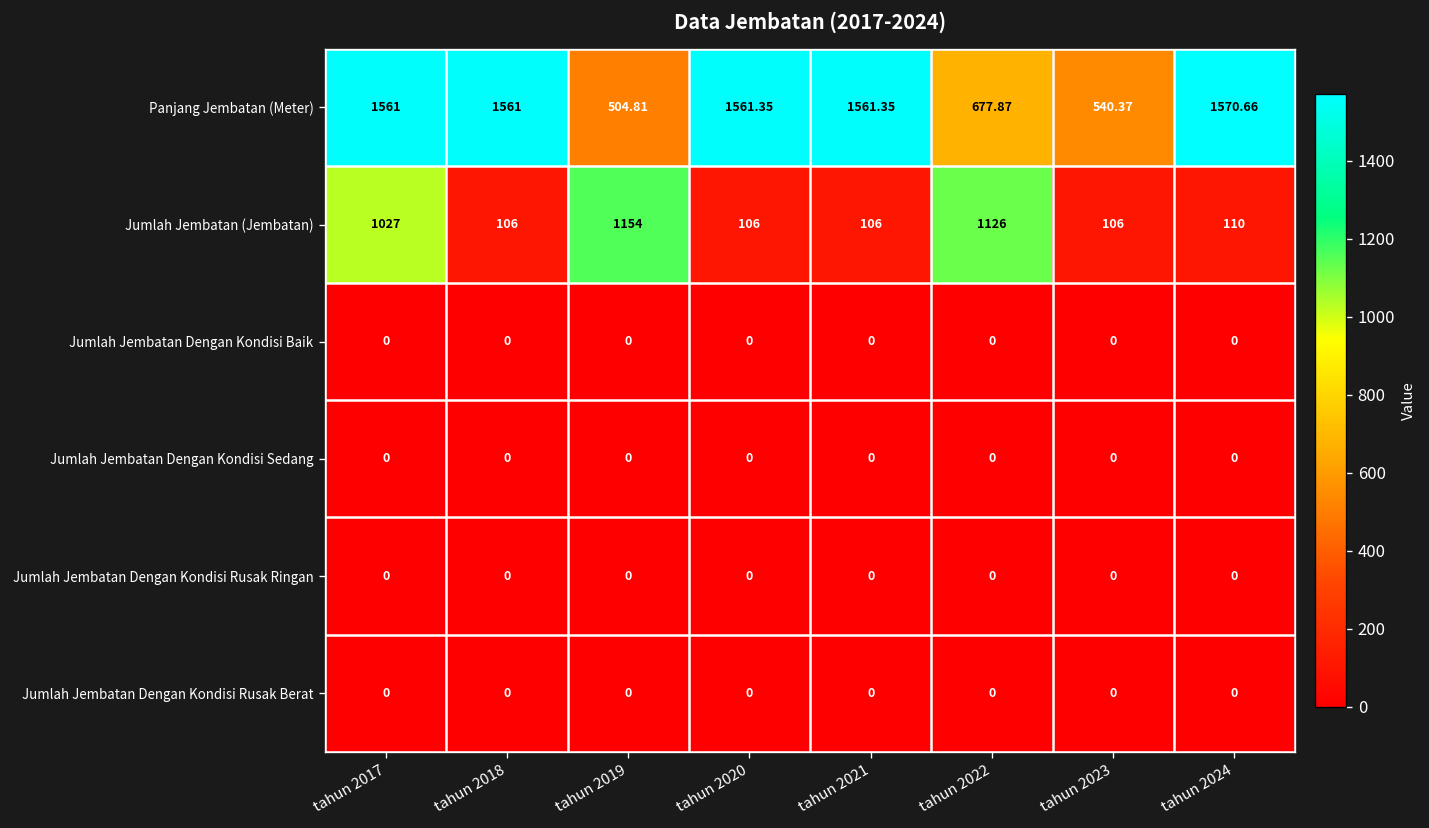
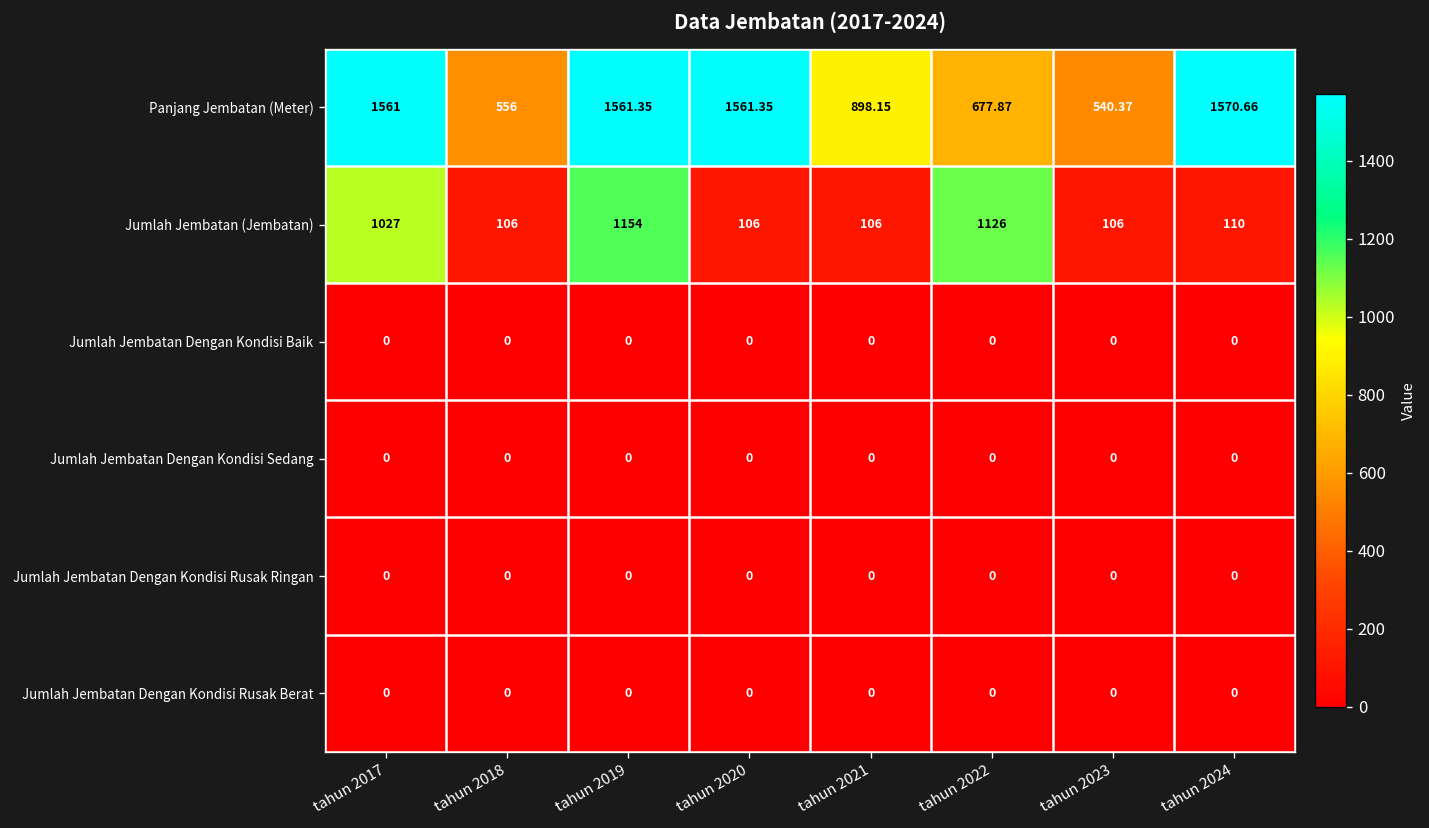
Panjang Jembatan (Meter), tahun 2018: 1561 -> 556
Panjang Jembatan (Meter), tahun 2019: 504.81 -> 1561.35
Panjang Jembatan (Meter), tahun 2021: 1561.35 -> 898.15
